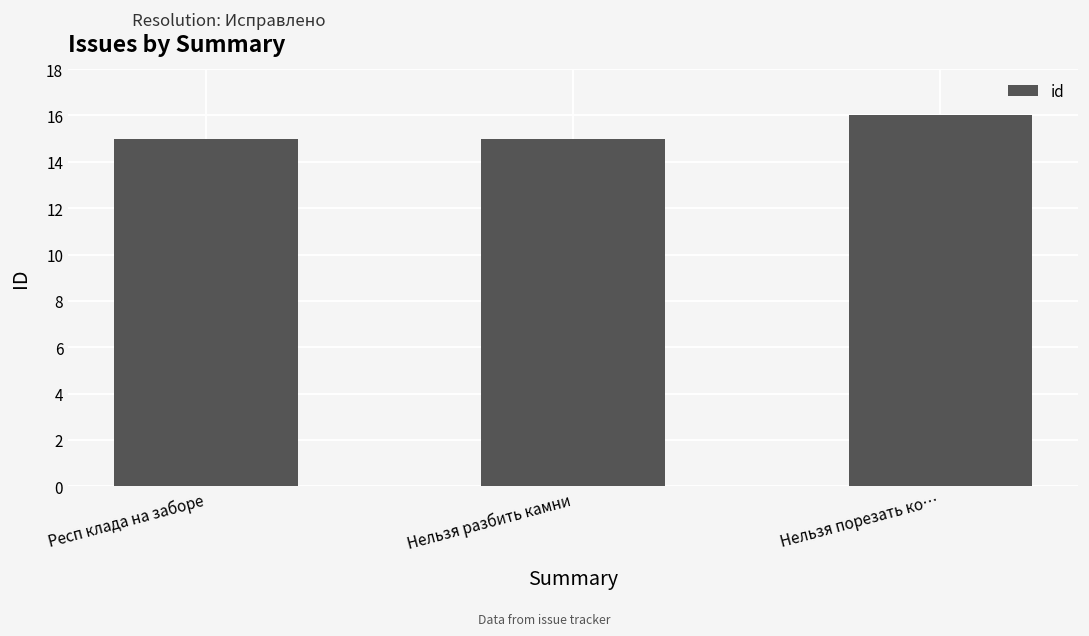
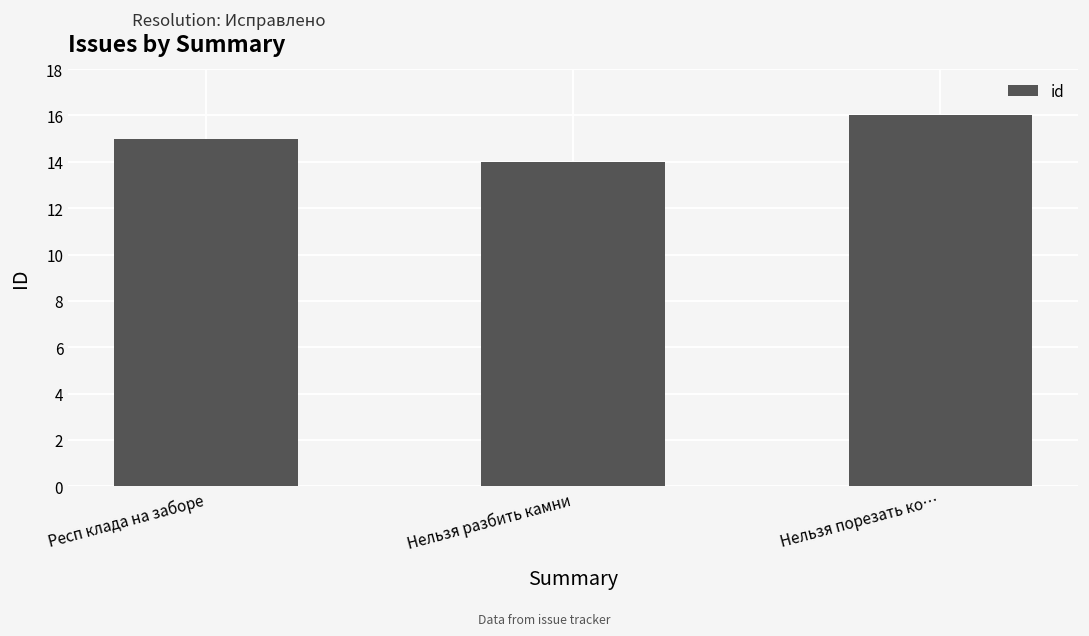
Нельзя разбить камни: 15 -> 14
